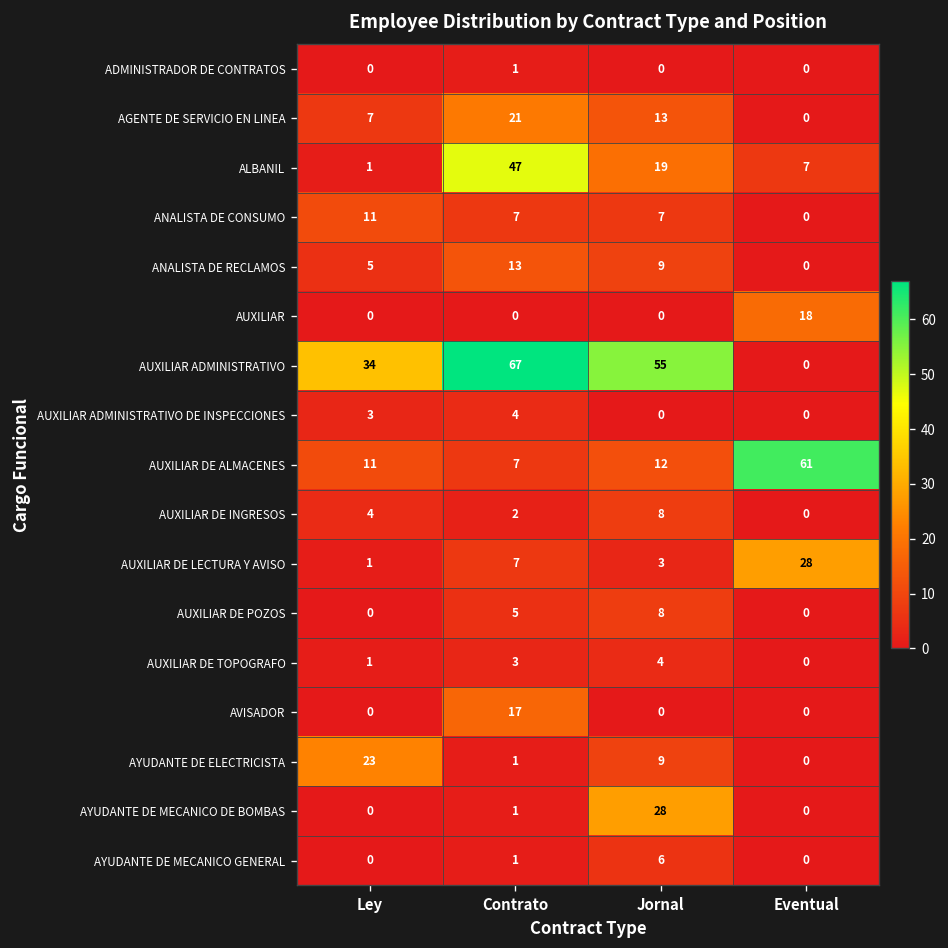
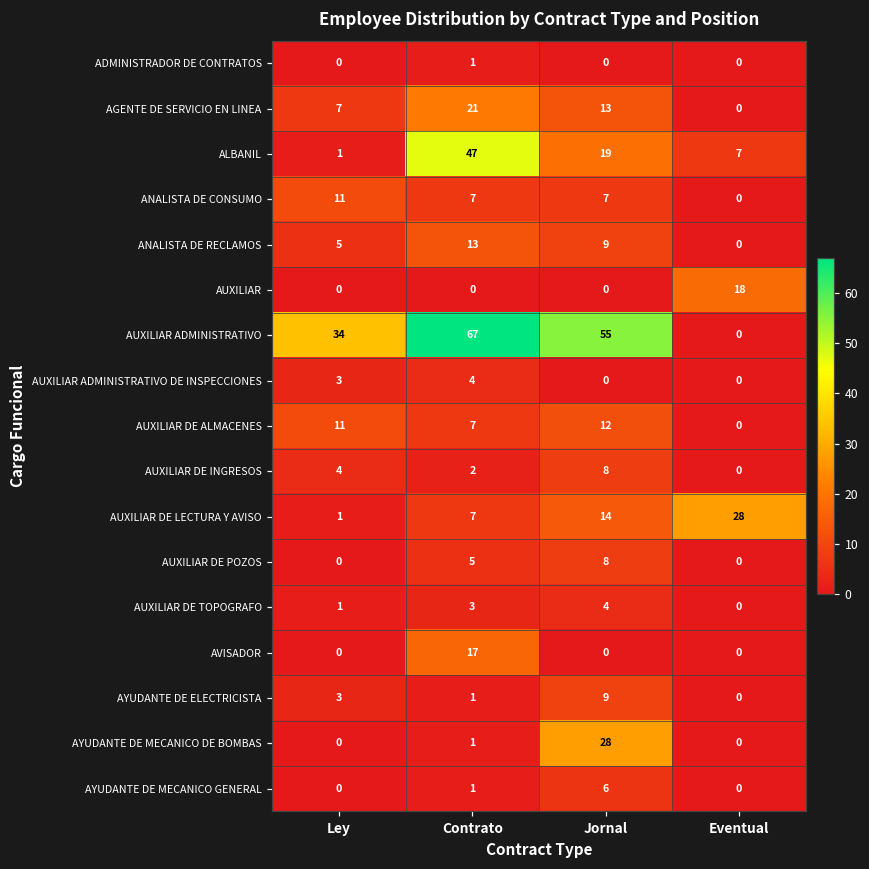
AUXILIAR DE ALMACENES, Eventual: 61 -> 0
AUXILIAR DE LECTURA Y AVISO, Jornal: 3 -> 14
AYUDANTE DE ELECTRICISTA, Ley: 23 -> 3
